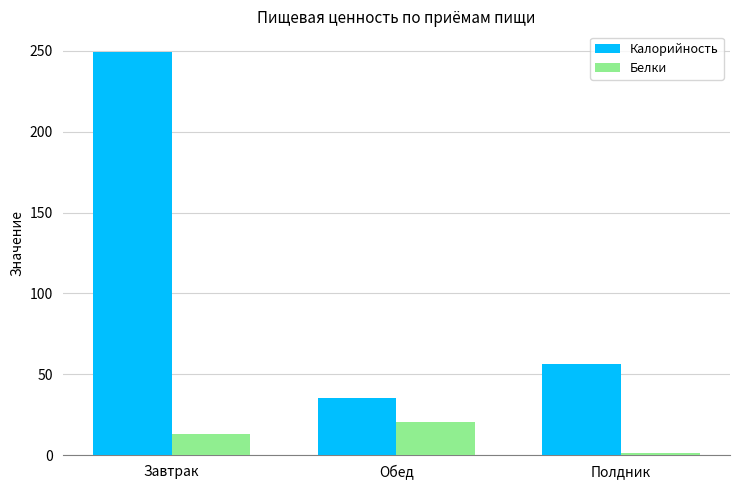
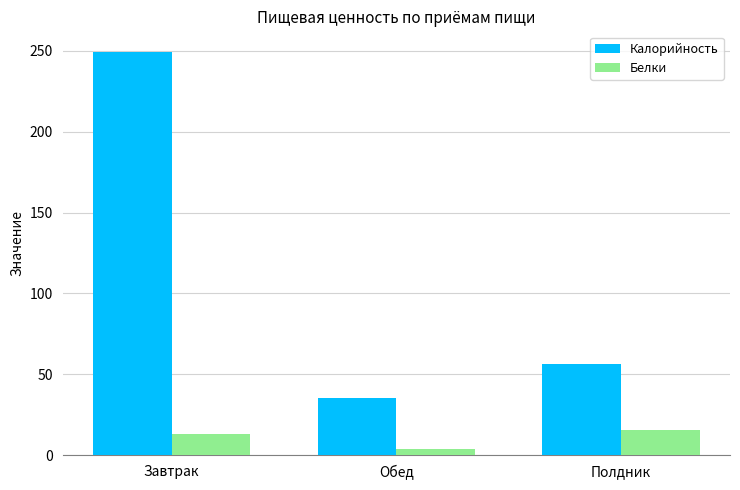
Белки, Обед: 20 -> 4
Белки, Полдник: 1 -> 15
